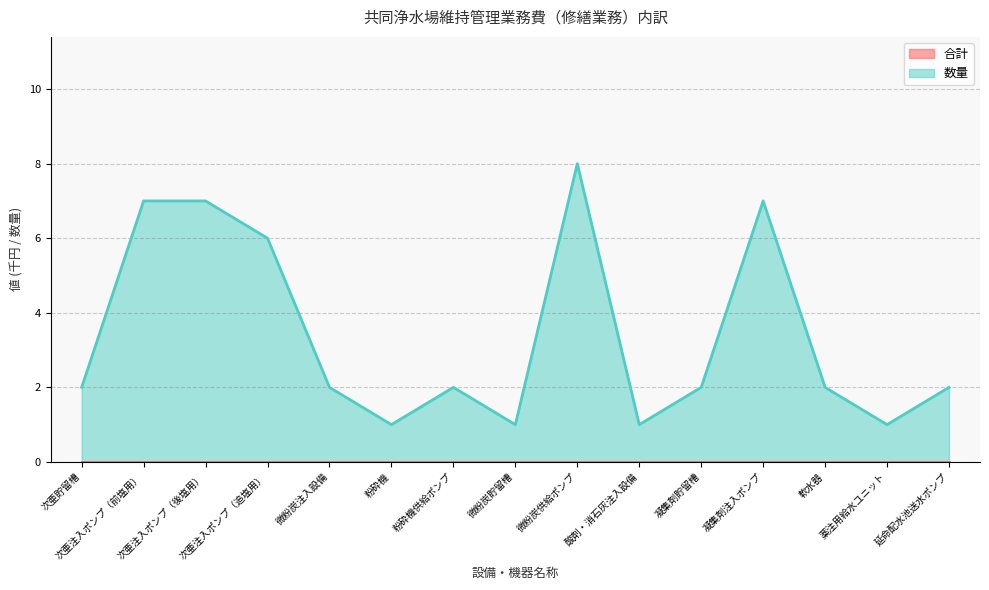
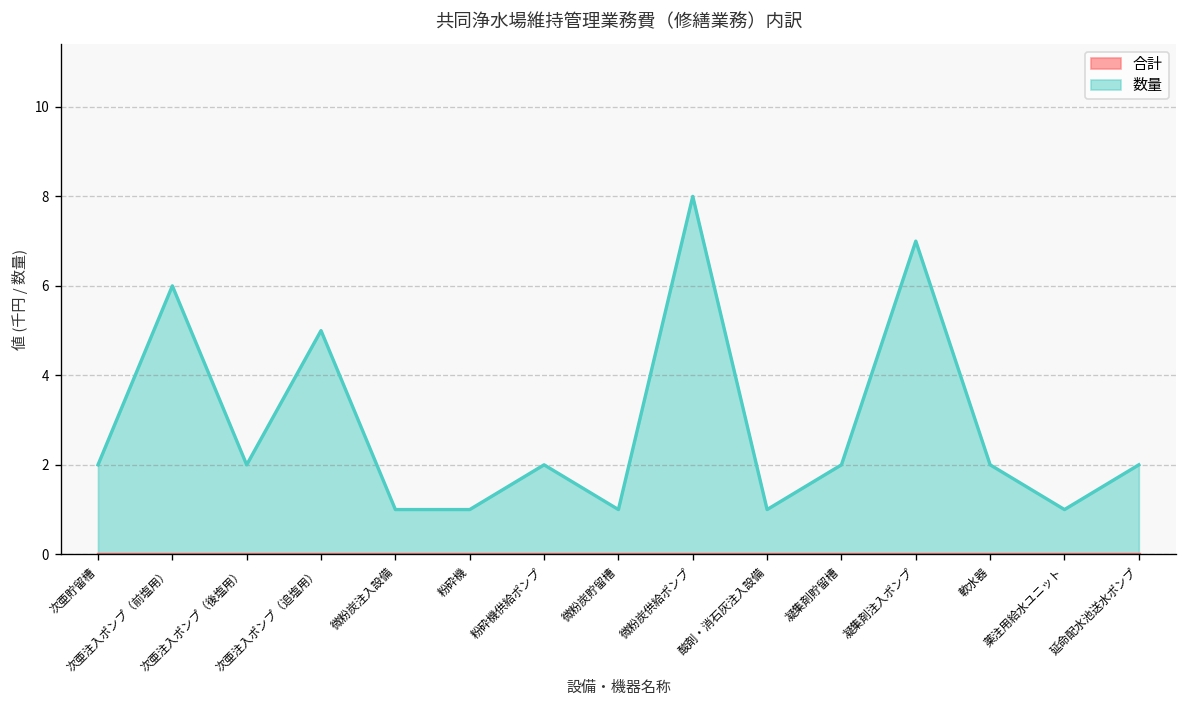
数量, 次亜注入ポンプ（前塩用）: 7 -> 6
数量, 次亜注入ポンプ（後塩用）: 7 -> 2
数量, 次亜注入ポンプ（追塩用）: 6 -> 5
数量, 微粉炭注入設備: 2 -> 1
